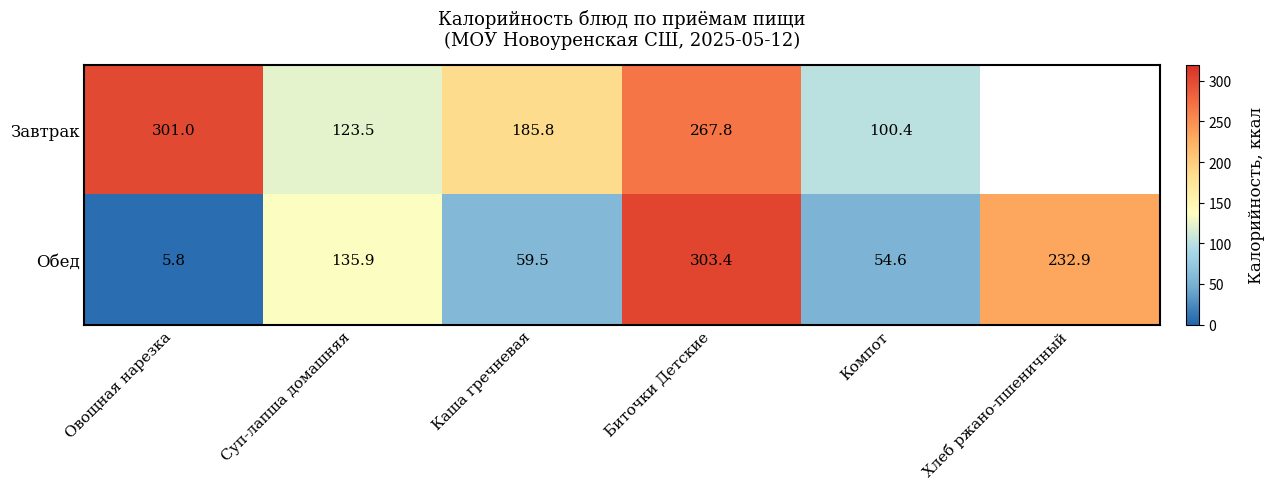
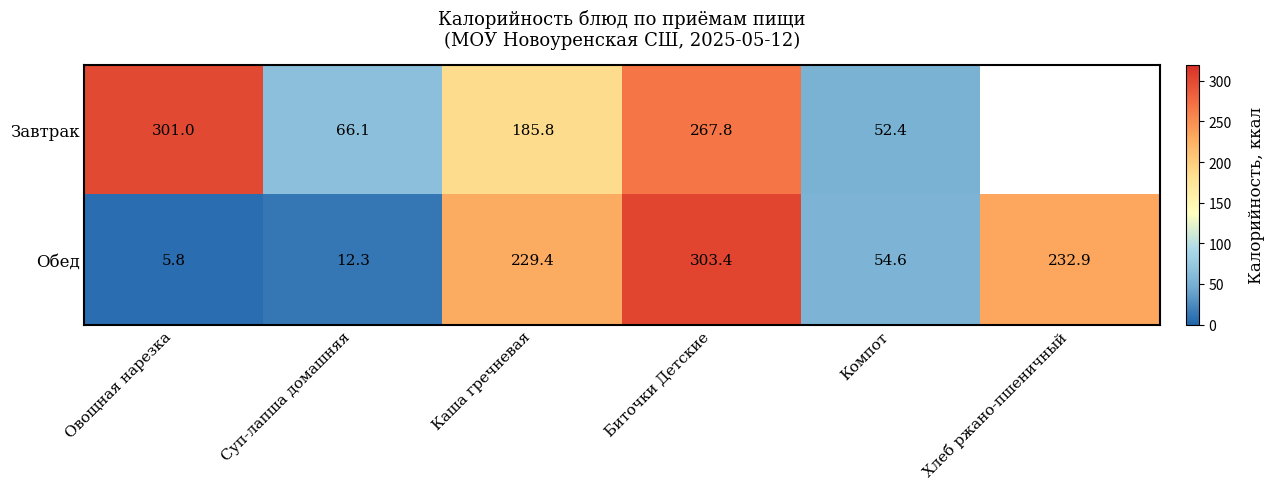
Завтрак, Суп-лапша домашняя: 123.5 -> 66.1
Завтрак, Компот: 100.4 -> 52.4
Обед, Суп-лапша домашняя: 135.9 -> 12.3
Обед, Каша гречневая: 59.5 -> 229.4
